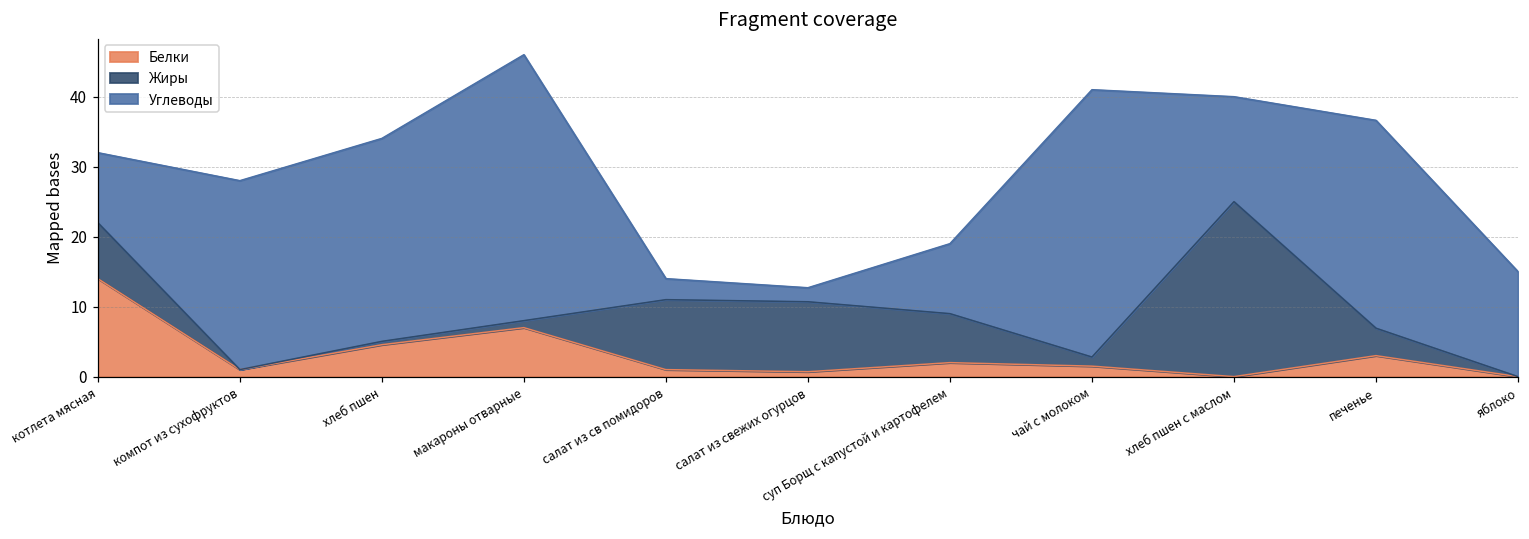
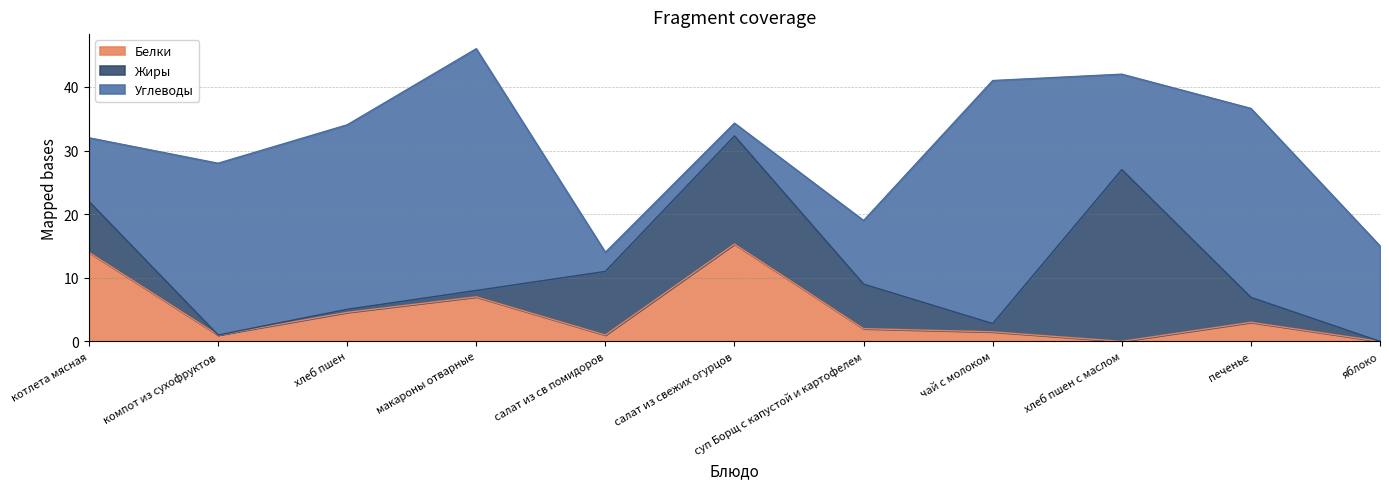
Белки, салат из свежих огурцов: 1 -> 15
Жиры, салат из свежих огурцов: 10 -> 17
Жиры, хлеб пшен с маслом: 25 -> 27
